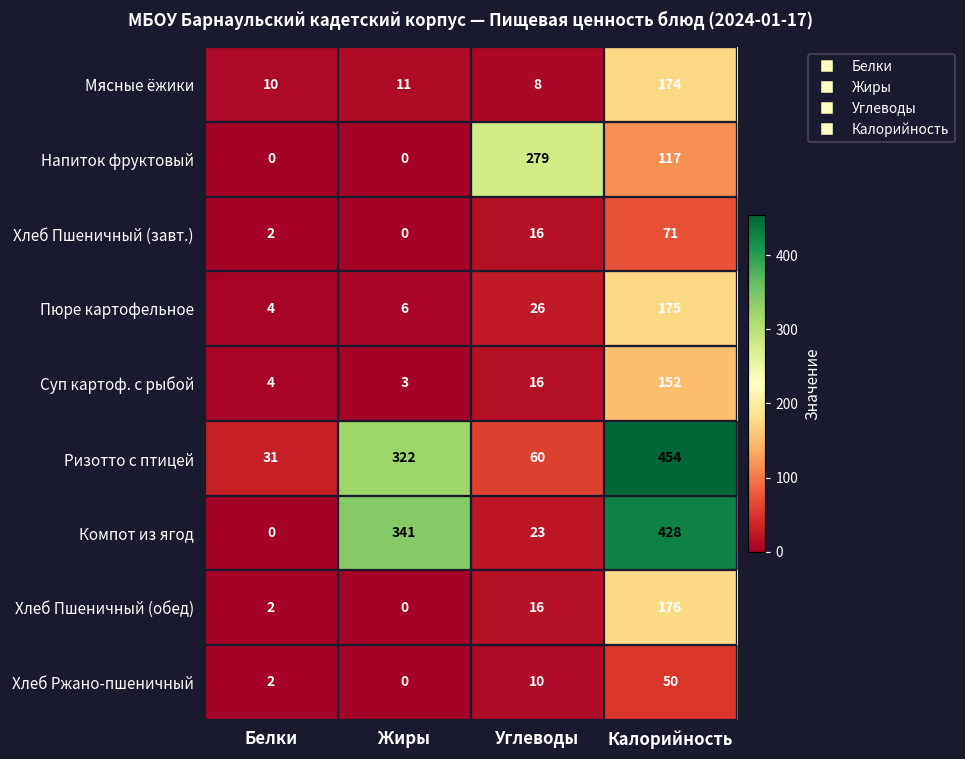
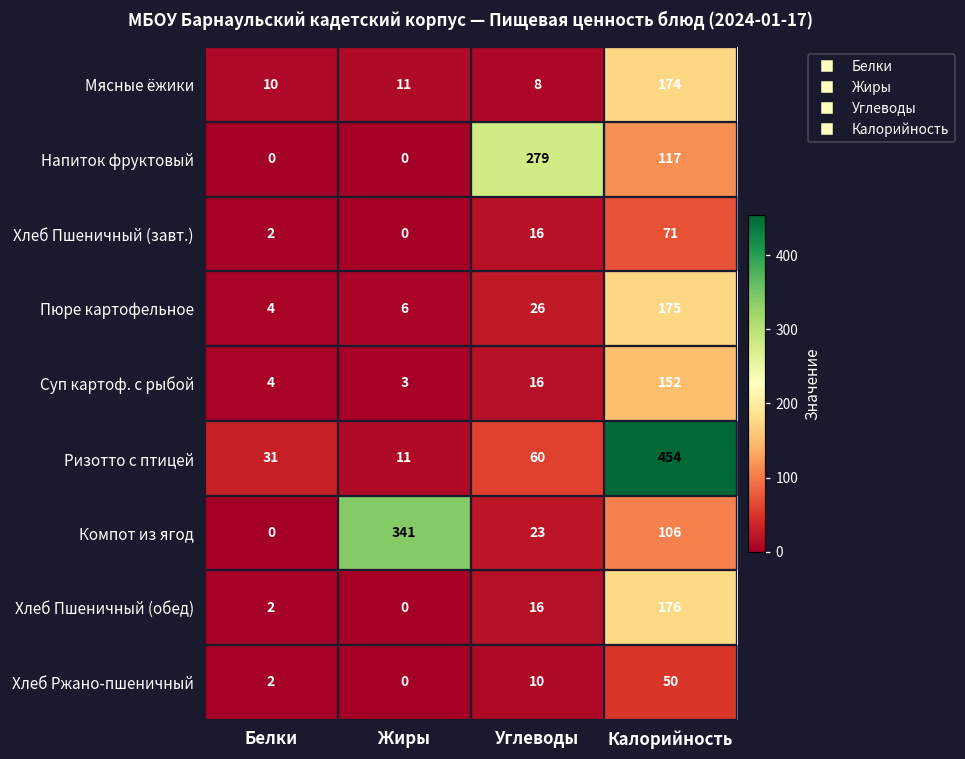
Ризотто с птицей, Жиры: 322 -> 11
Компот из ягод, Калорийность: 428 -> 106
